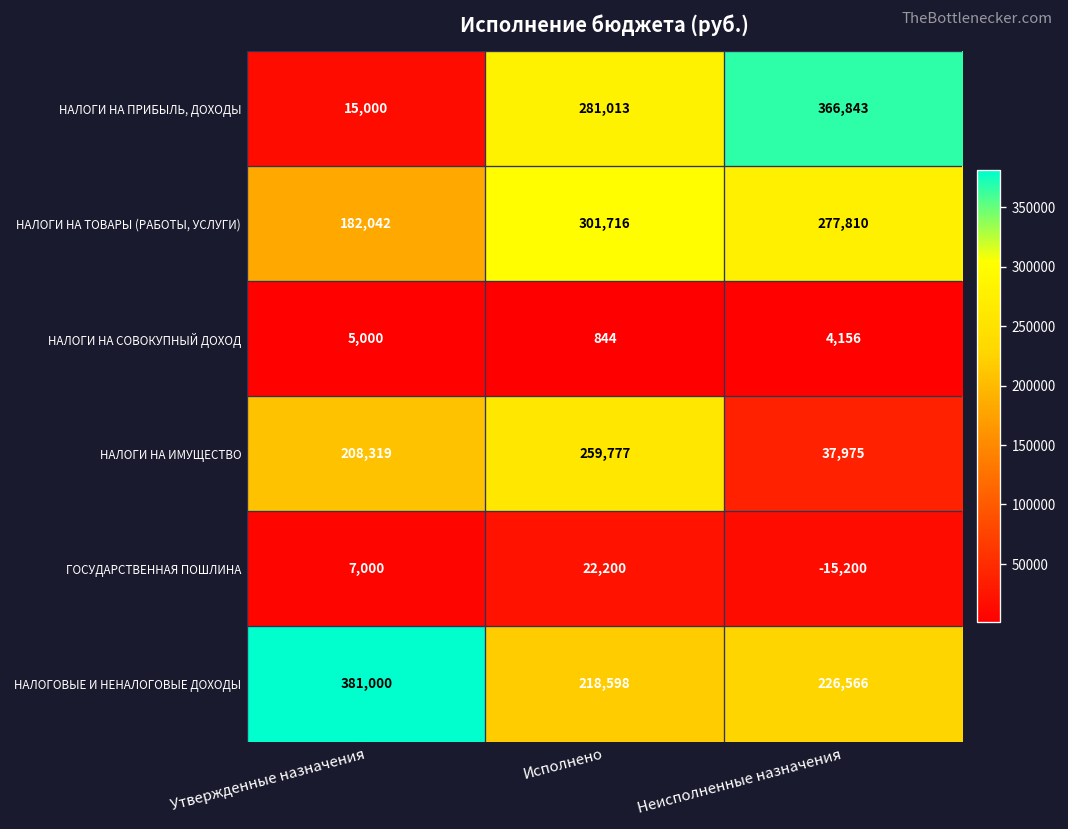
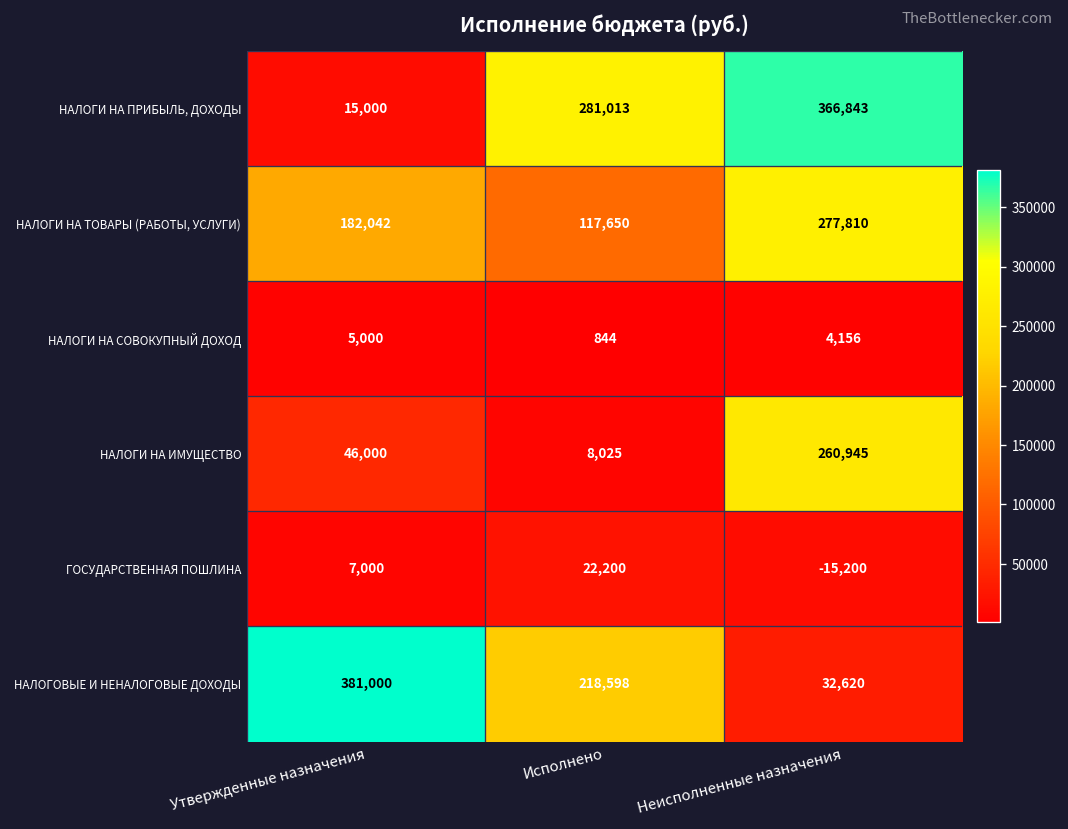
НАЛОГИ НА ТОВАРЫ (РАБОТЫ, УСЛУГИ), Исполнено: 301,716 -> 117,650
НАЛОГИ НА ИМУЩЕСТВО, Утвержденные назначения: 208,319 -> 46,000
НАЛОГИ НА ИМУЩЕСТВО, Исполнено: 259,777 -> 8,025
НАЛОГИ НА ИМУЩЕСТВО, Неисполненные назначения: 37,975 -> 260,945
НАЛОГОВЫЕ И НЕНАЛОГОВЫЕ ДОХОДЫ, Неисполненные назначения: 226,566 -> 32,620
